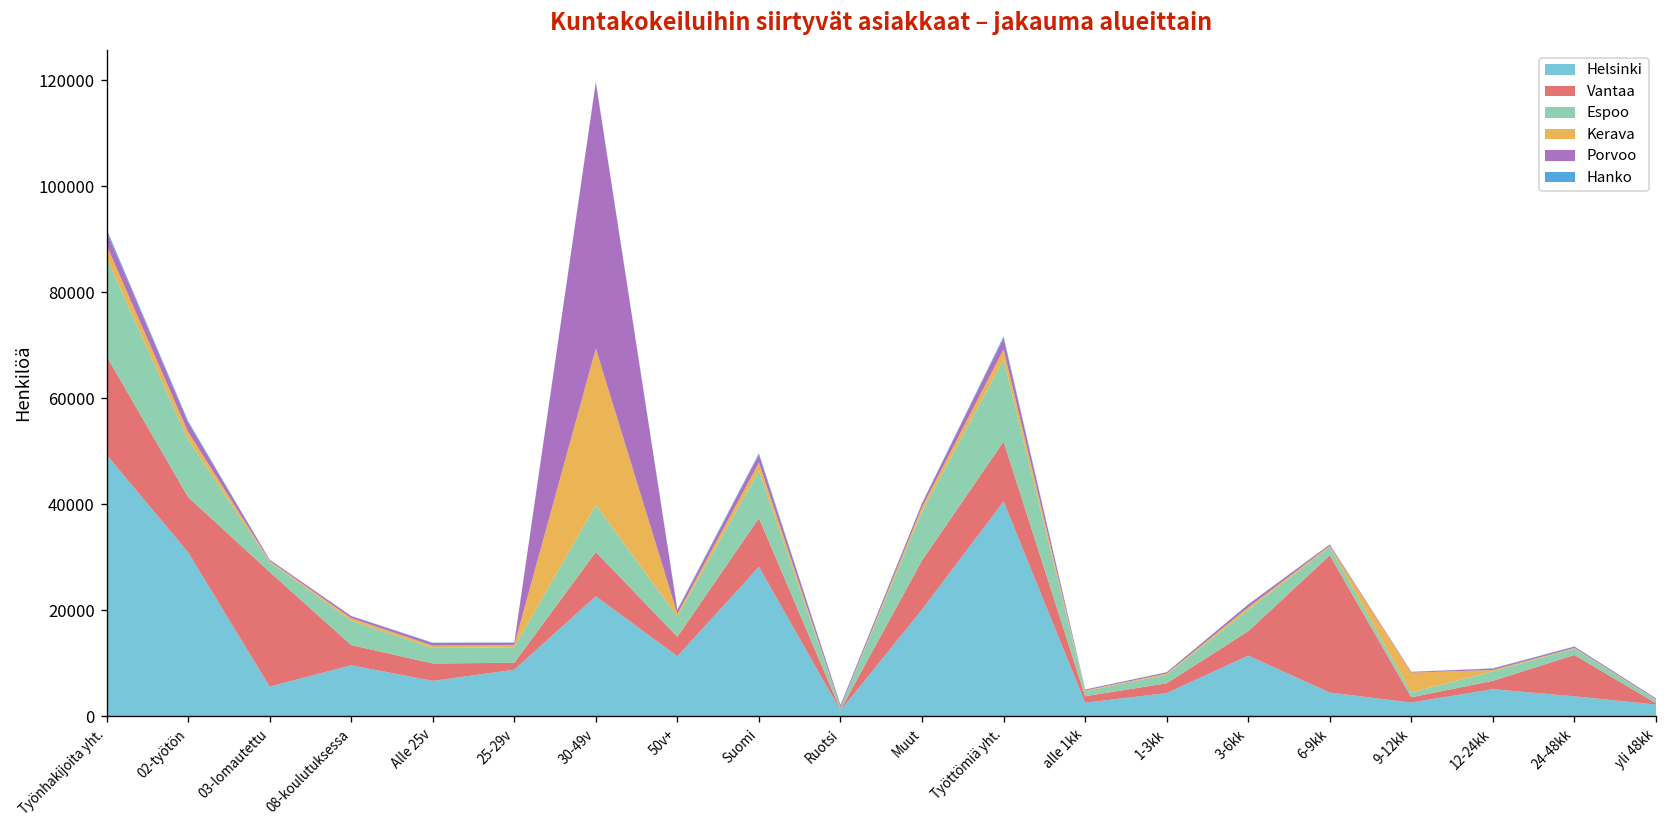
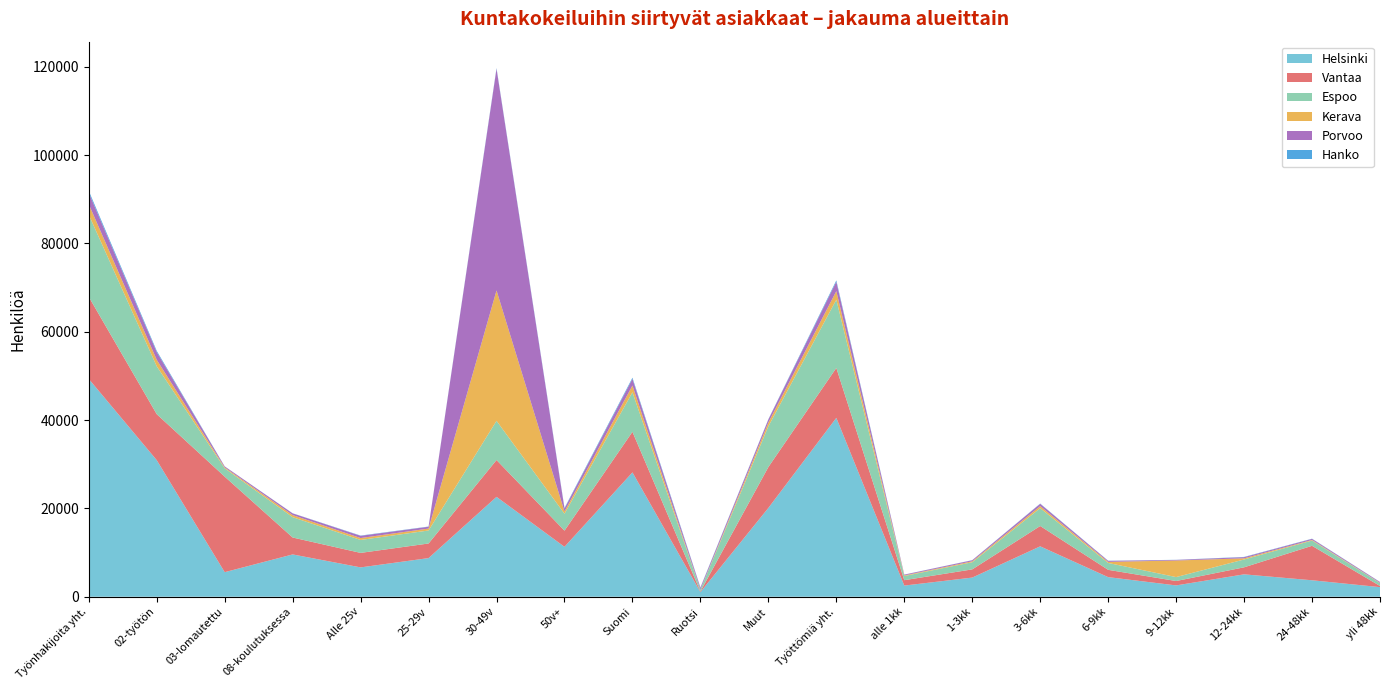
Vantaa, 25-29v: 1000 -> 3000
Vantaa, 6-9kk: 26000 -> 2000
